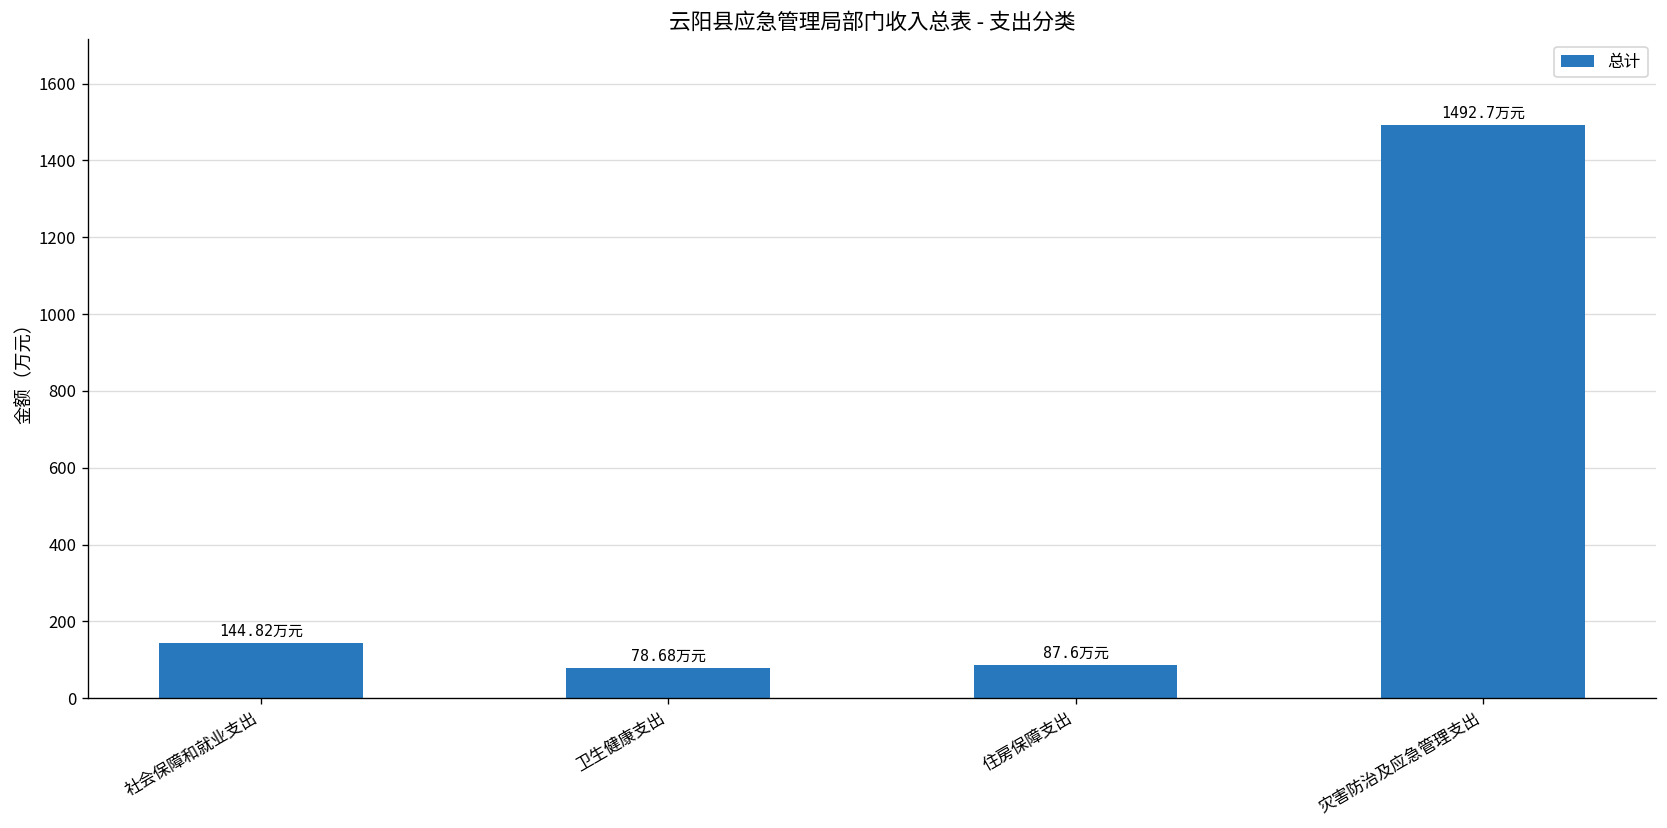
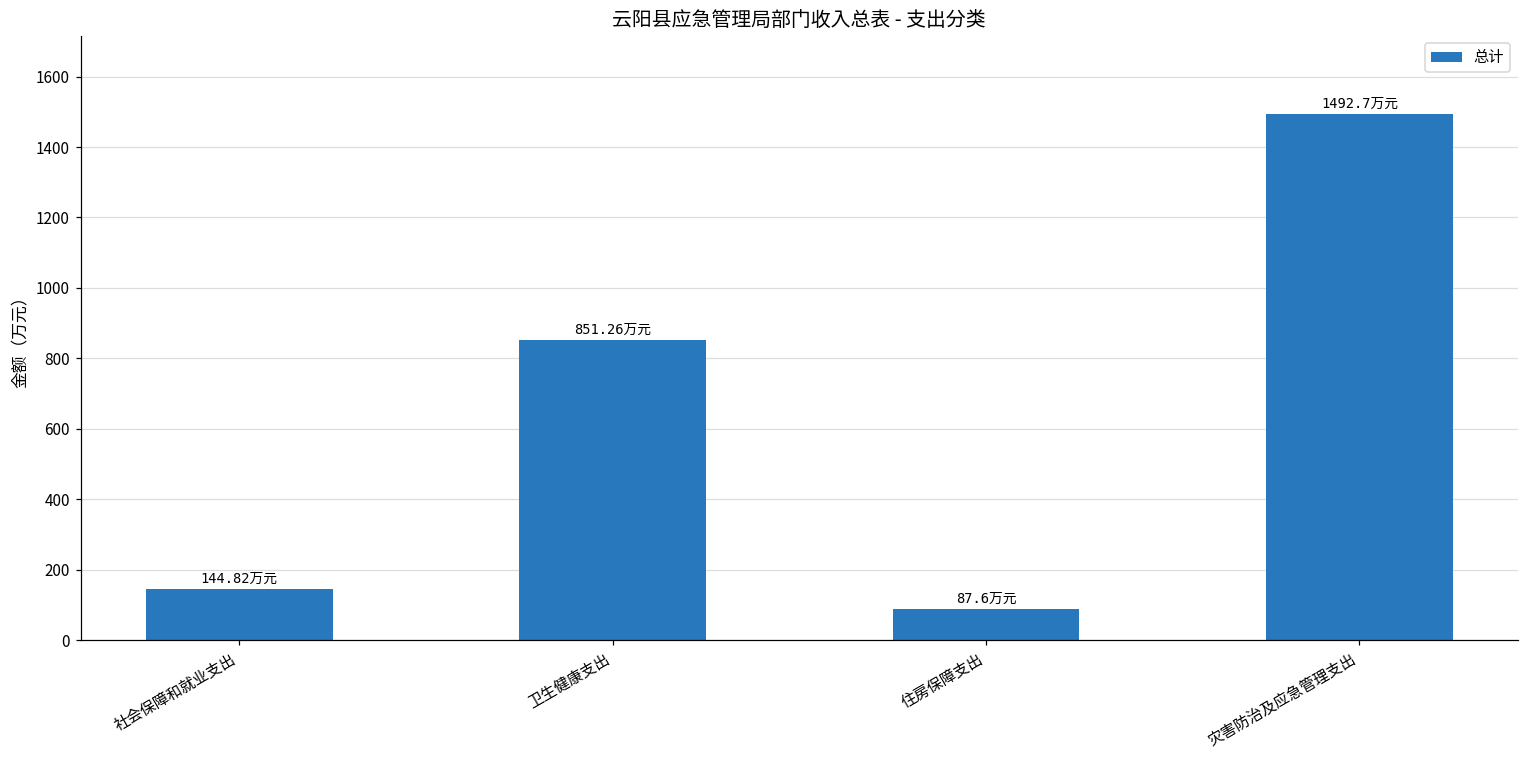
卫生健康支出: 78.68 -> 851.26
